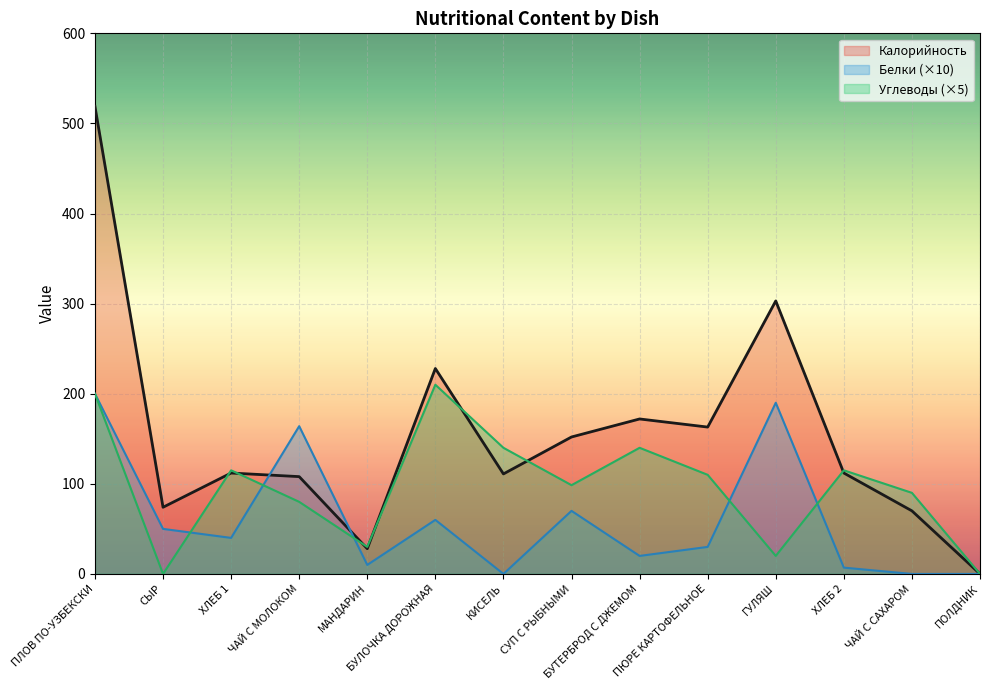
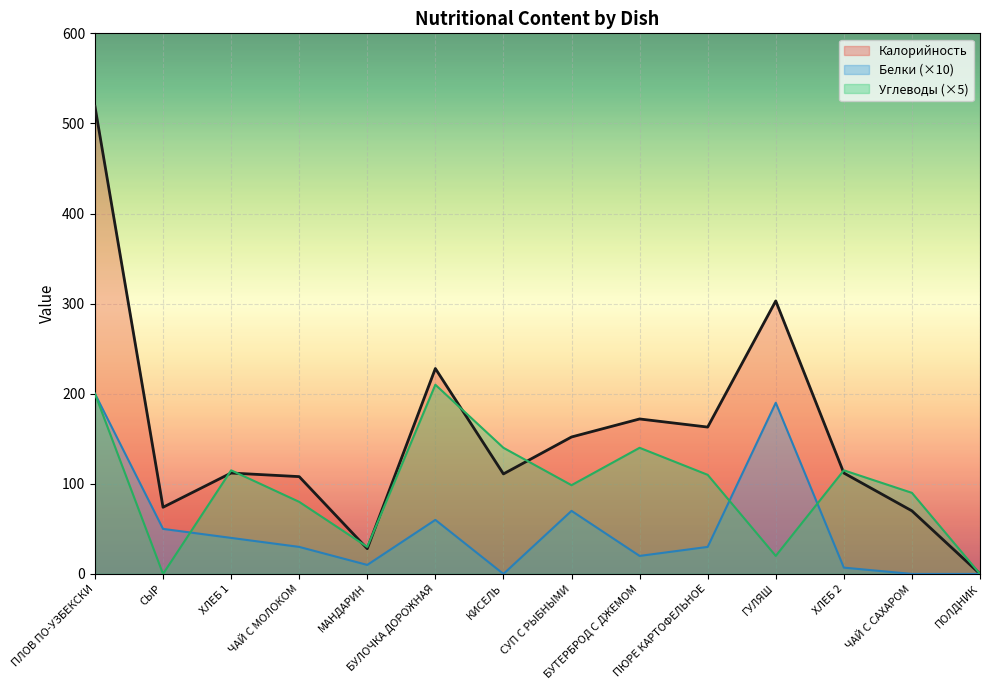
Белки (×10), ЧАЙ С МОЛОКОМ: 160 -> 30
